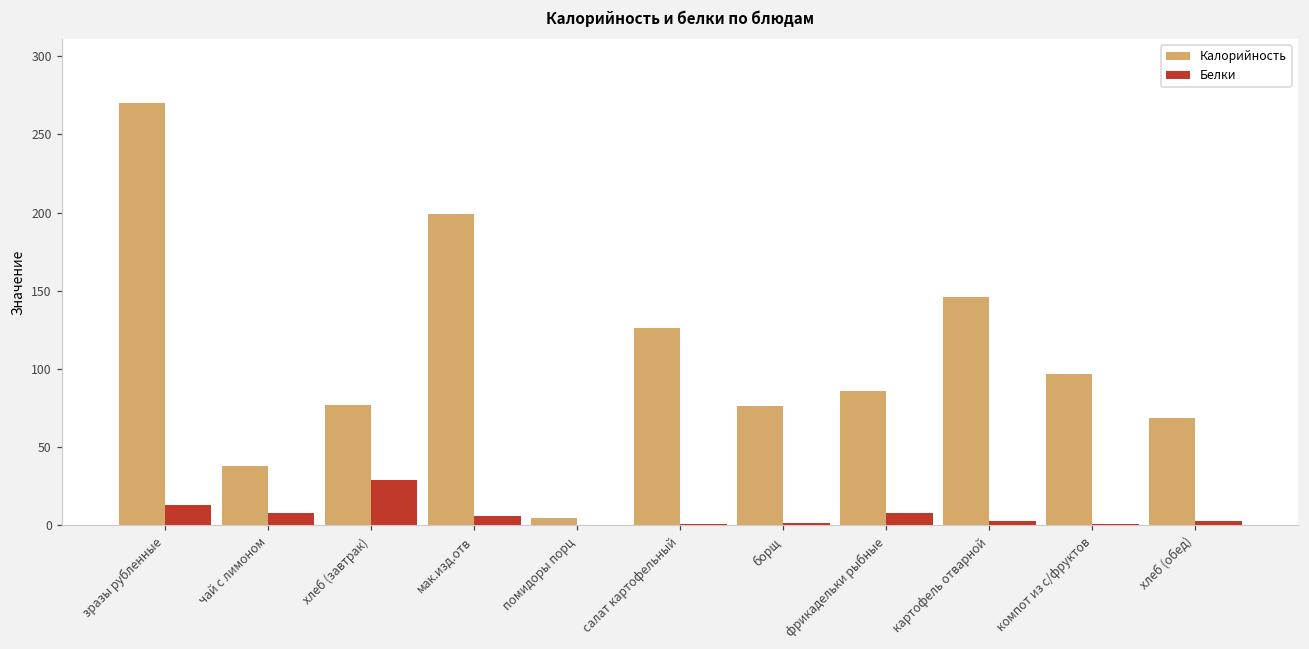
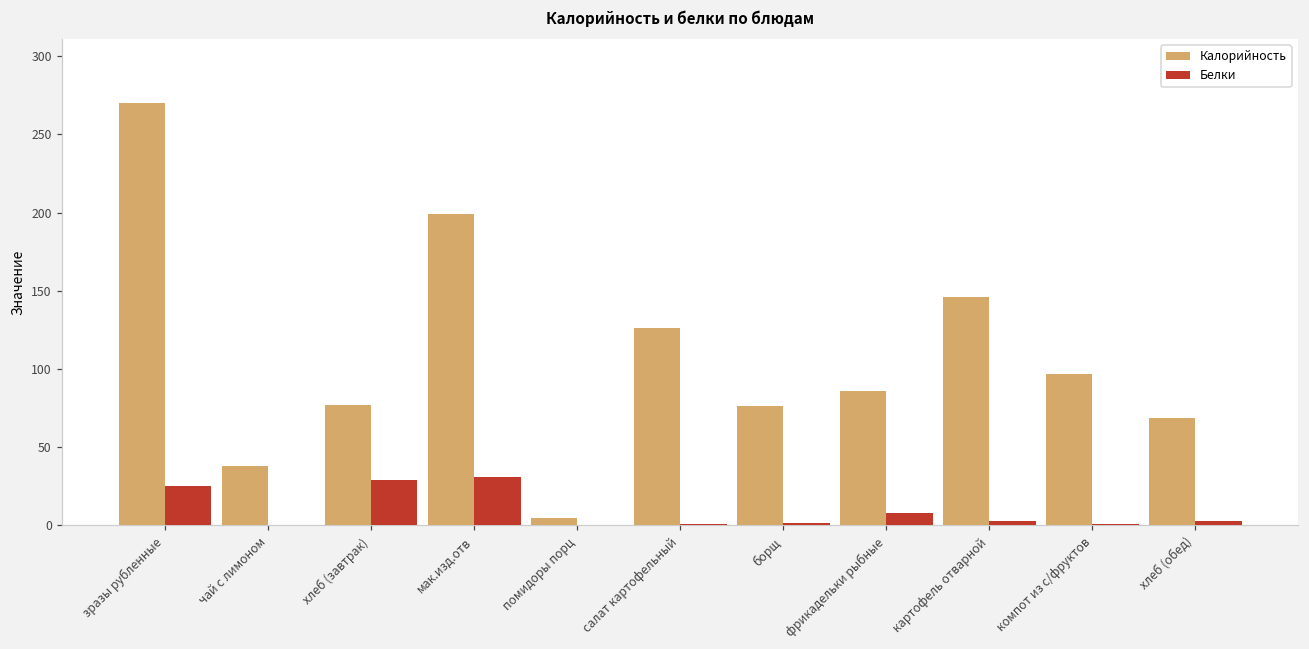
Белки, зразы рубленные: 13 -> 25
Белки, чай с лимоном: 8 -> 0
Белки, мак.изд.отв: 6 -> 31
